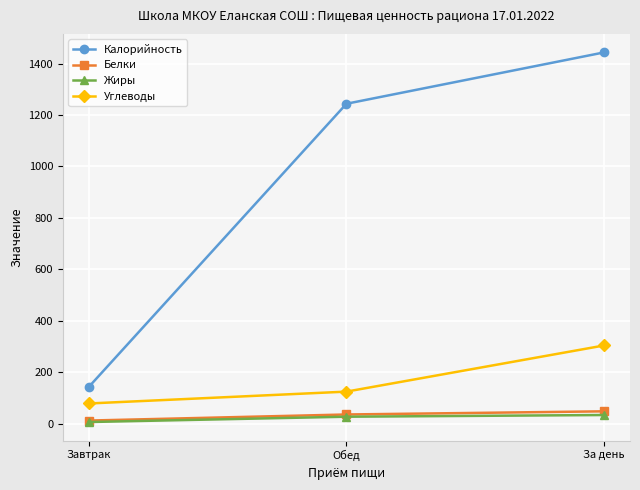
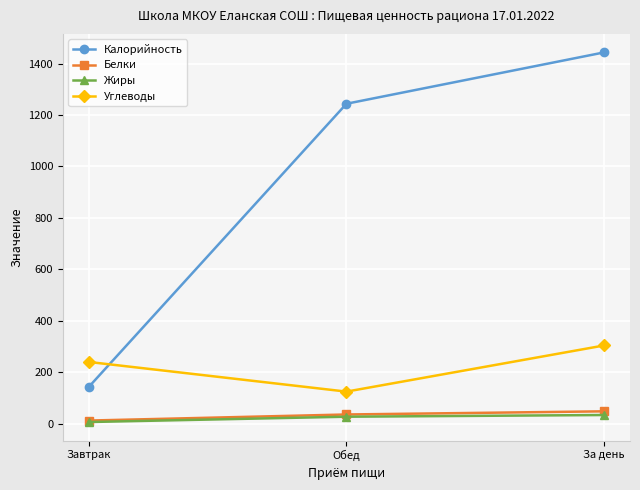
Углеводы, Завтрак: 80 -> 240
